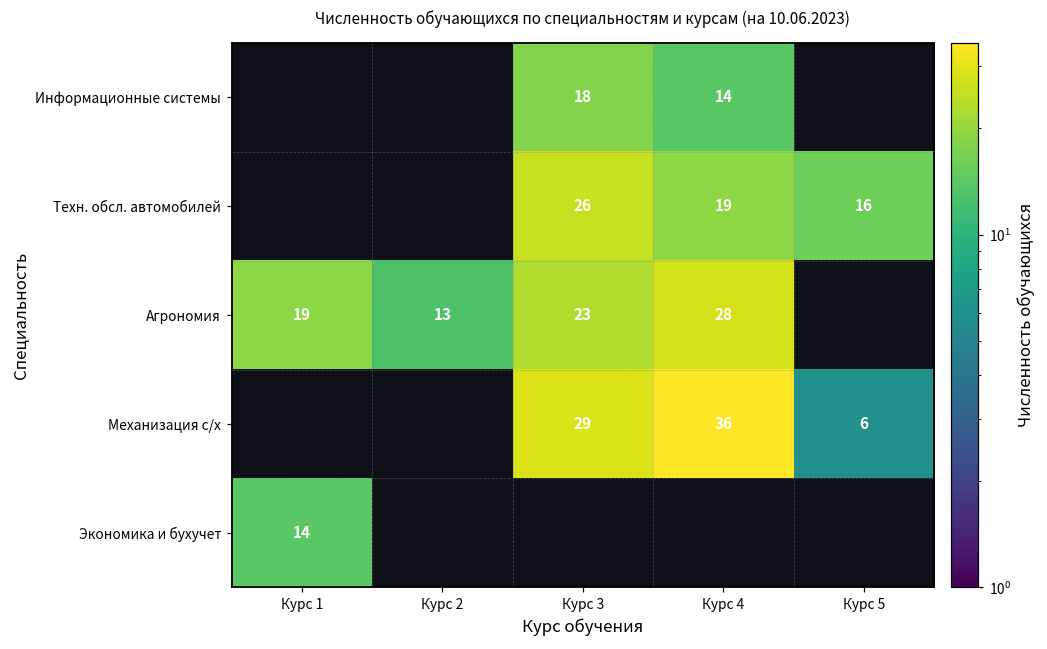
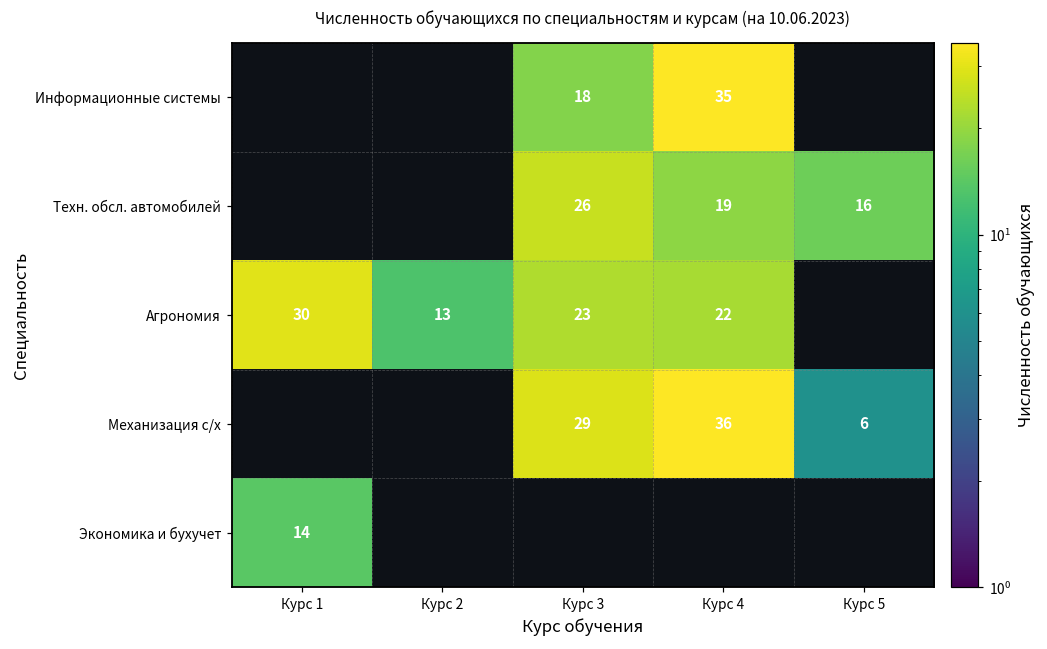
Информационные системы, Курс 4: 14 -> 35
Агрономия, Курс 1: 19 -> 30
Агрономия, Курс 4: 28 -> 22
